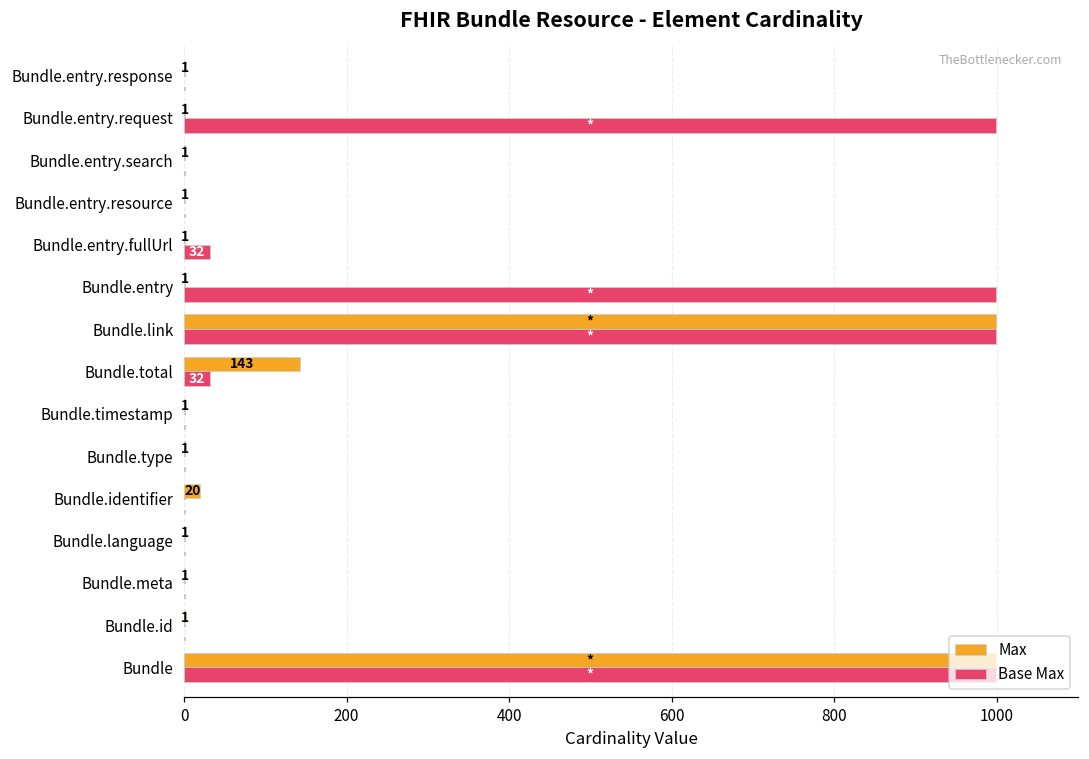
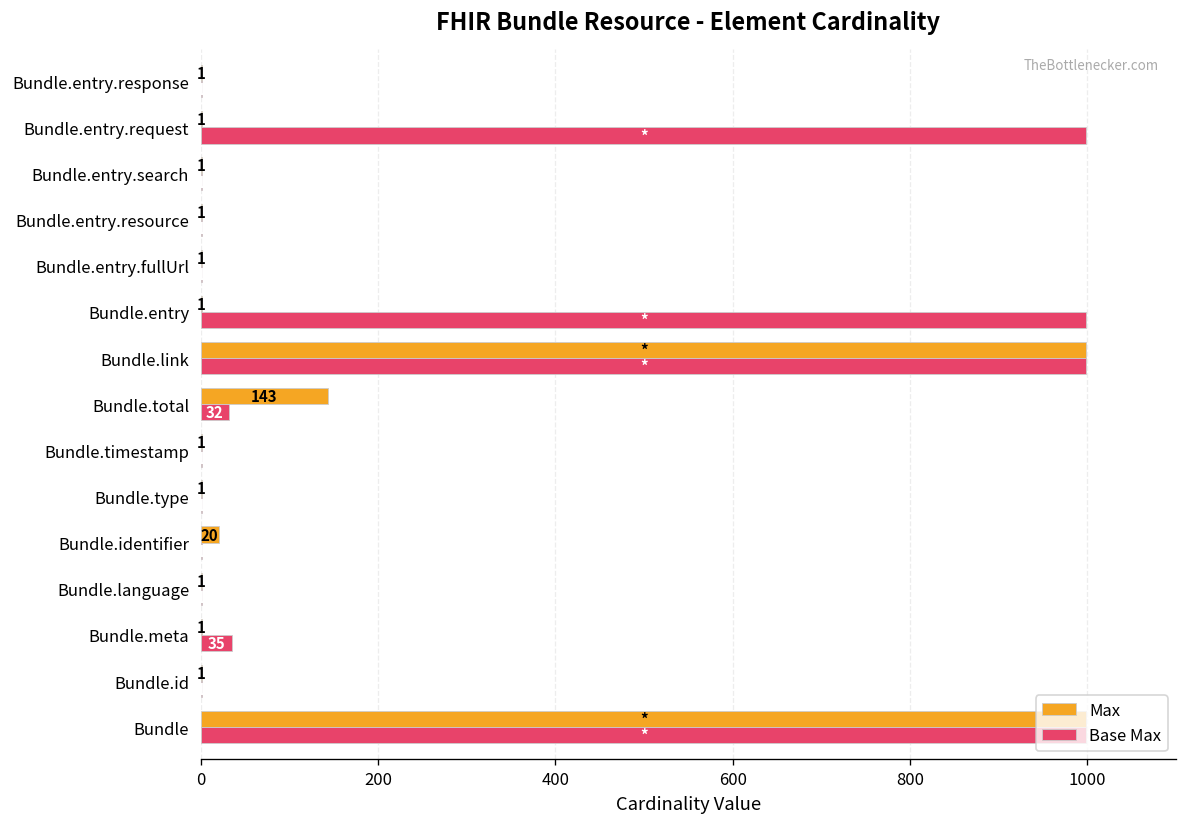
Base Max, Bundle.entry.fullUrl: 30 -> 0
Base Max, Bundle.meta: 0 -> 40
